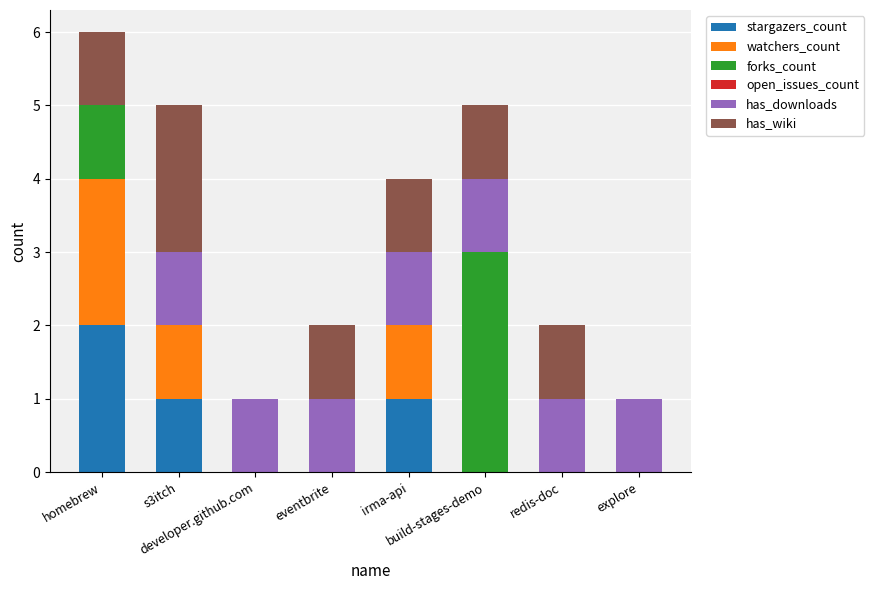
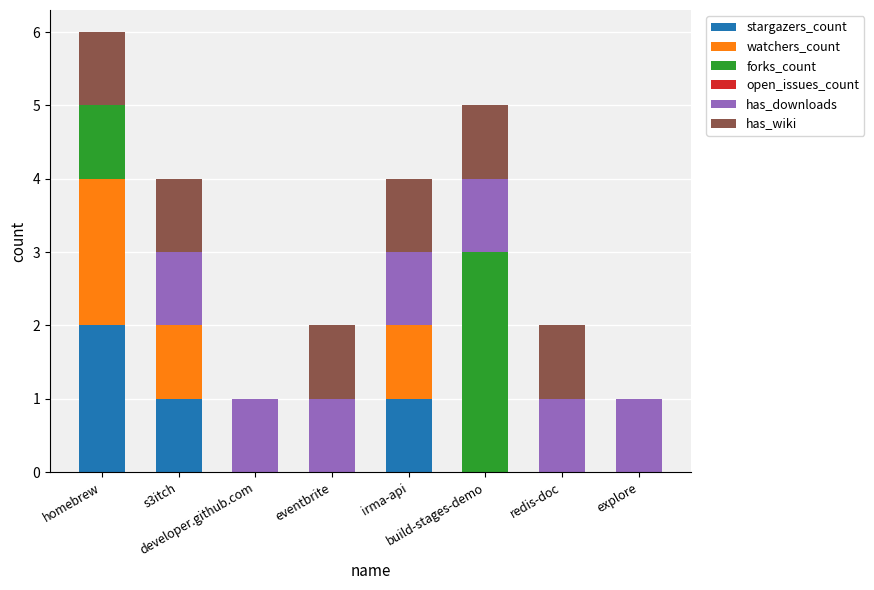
has_wiki, s3itch: 2 -> 1
